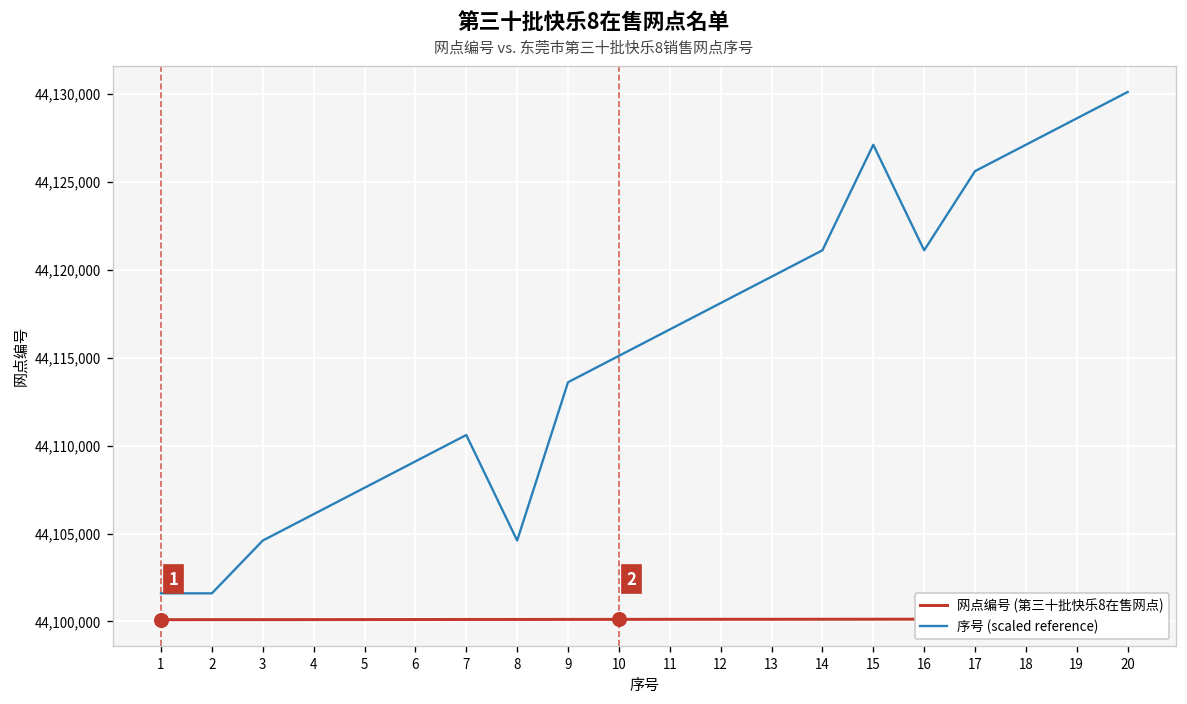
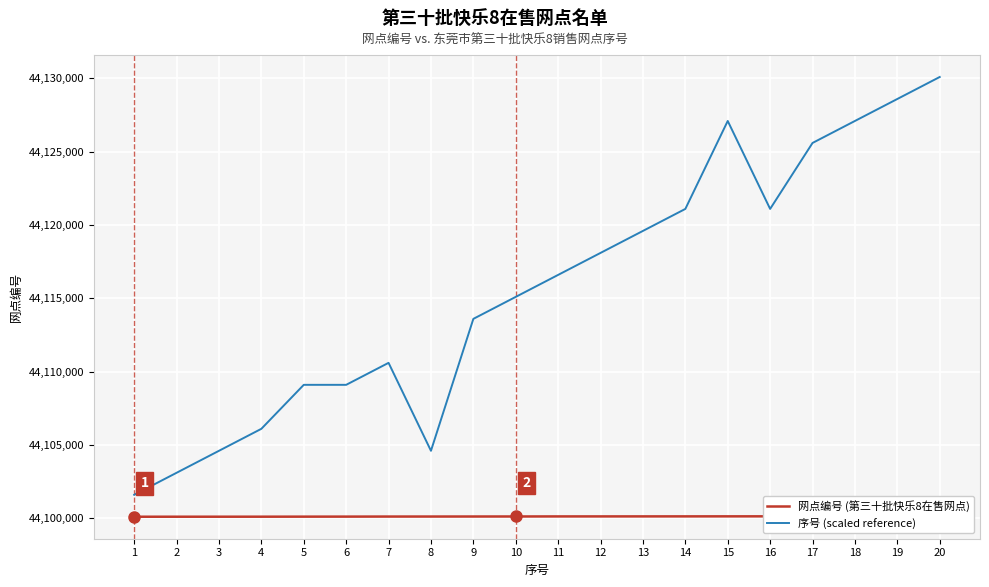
序号 (scaled reference), 2: 44,101,600 -> 44,103,100
序号 (scaled reference), 5: 44,107,600 -> 44,109,100
